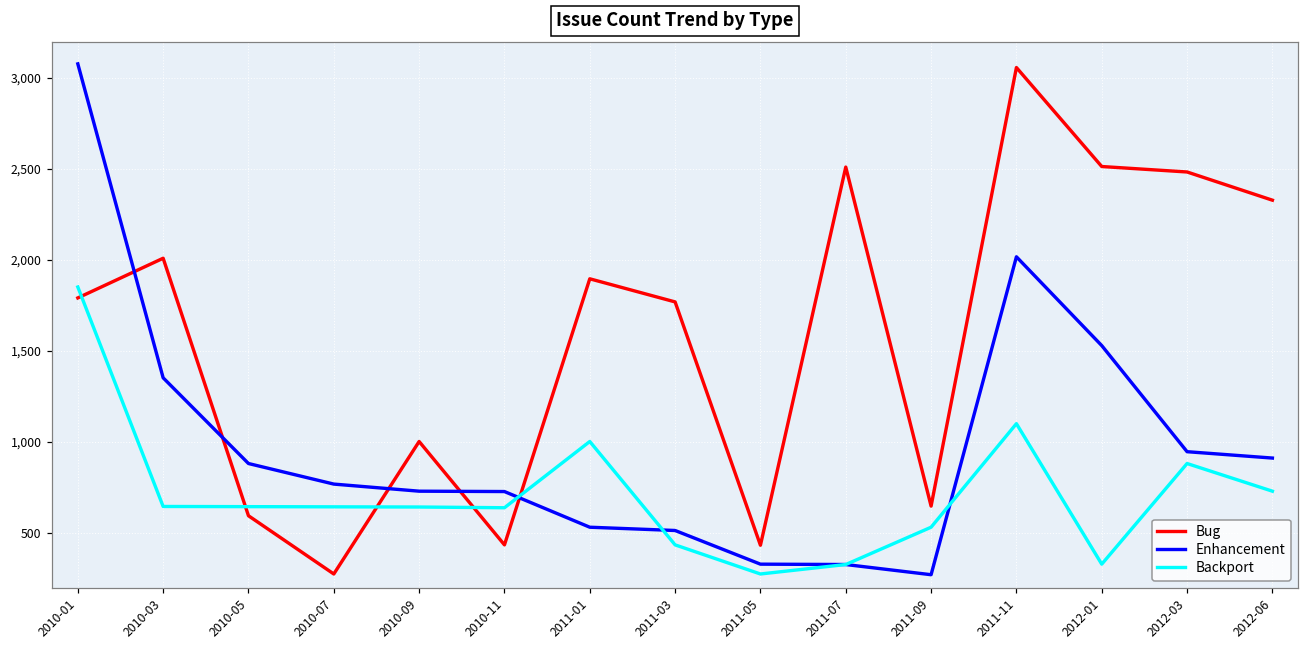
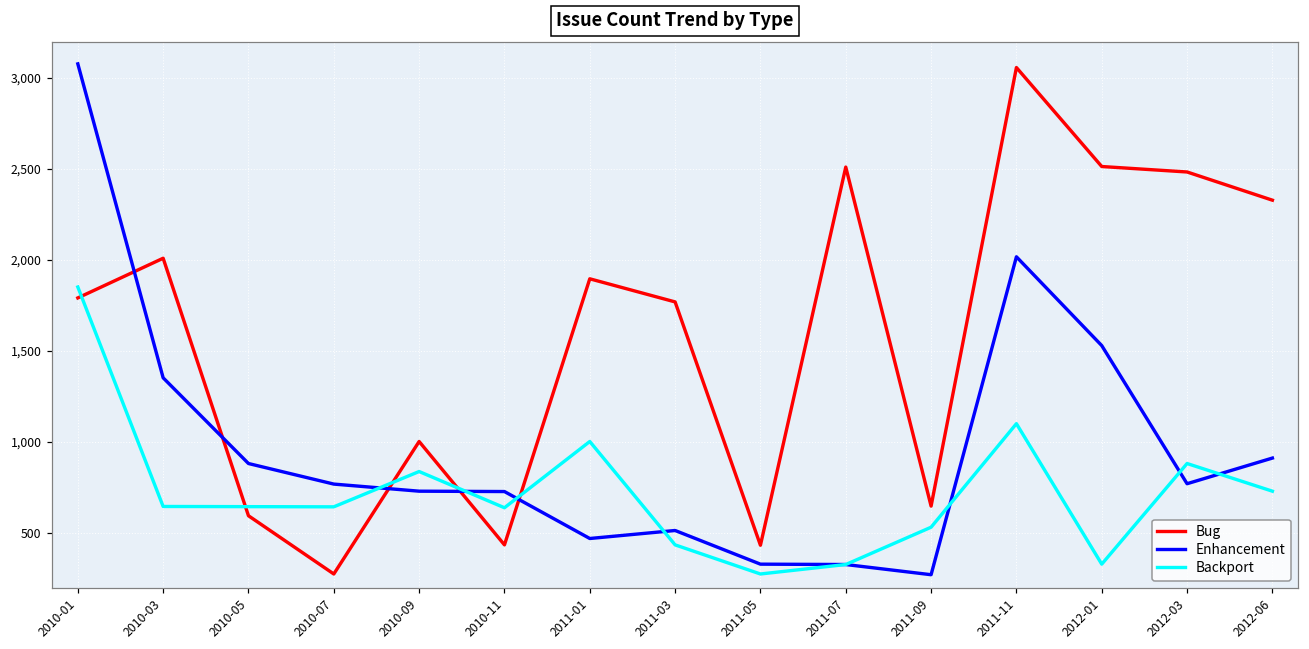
Backport, 2010-09: 640 -> 840
Enhancement, 2011-01: 530 -> 470
Enhancement, 2012-03: 950 -> 770
